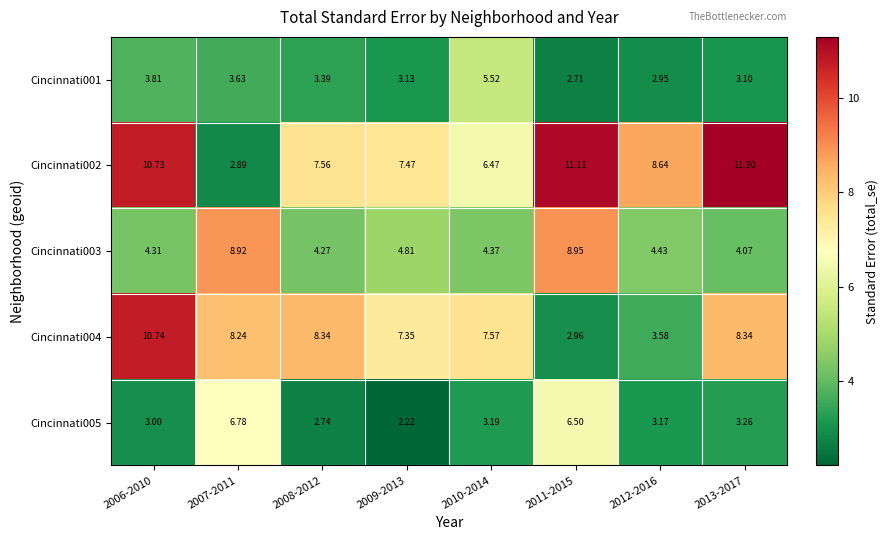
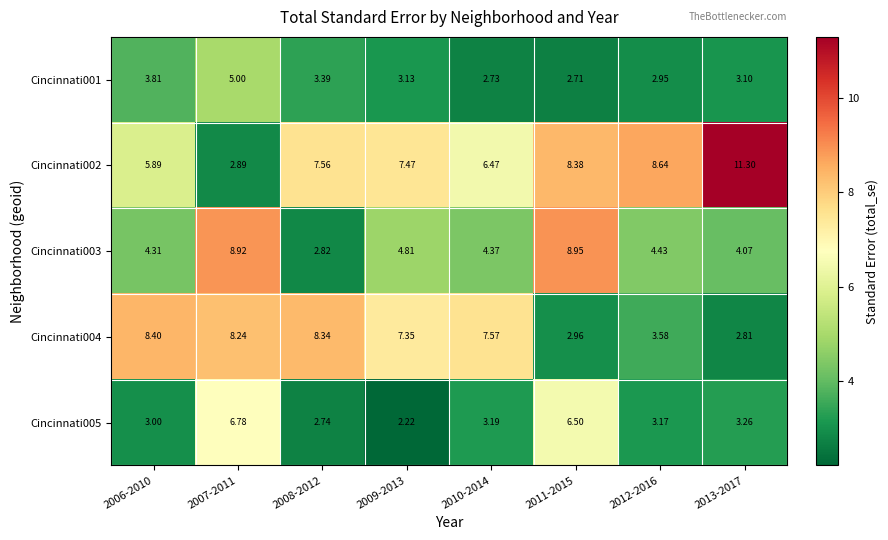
Cincinnati001, 2007-2011: 3.63 -> 5.00
Cincinnati001, 2010-2014: 5.52 -> 2.73
Cincinnati002, 2006-2010: 10.73 -> 5.89
Cincinnati002, 2011-2015: 11.11 -> 8.38
Cincinnati003, 2008-2012: 4.27 -> 2.82
Cincinnati004, 2006-2010: 10.74 -> 8.40
Cincinnati004, 2013-2017: 8.34 -> 2.81
